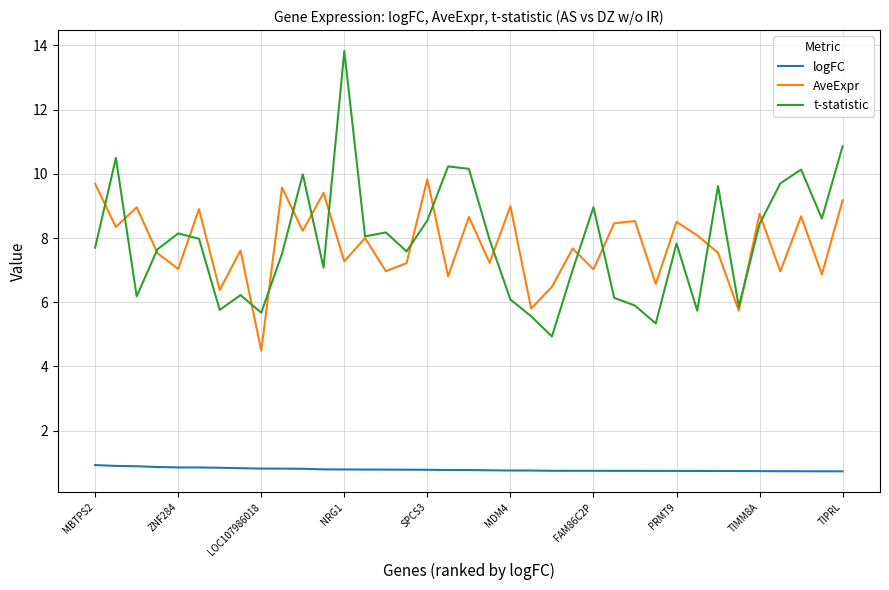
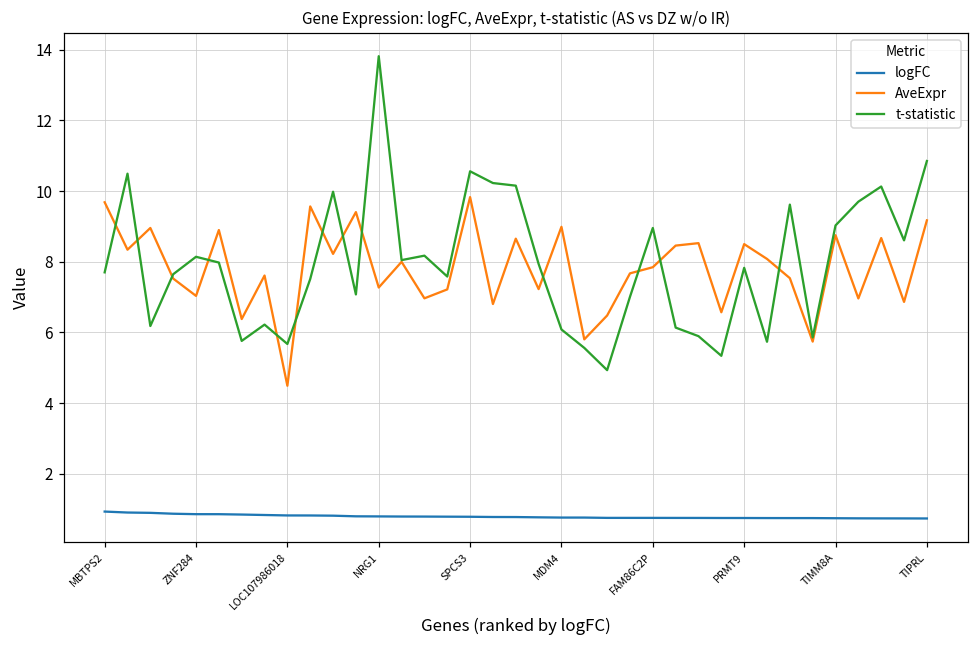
t-statistic, SPCS3: 8.6 -> 10.6
AveExpr, FAM86C2P: 7.0 -> 7.8
t-statistic, TIMM8A: 8.4 -> 9.0
